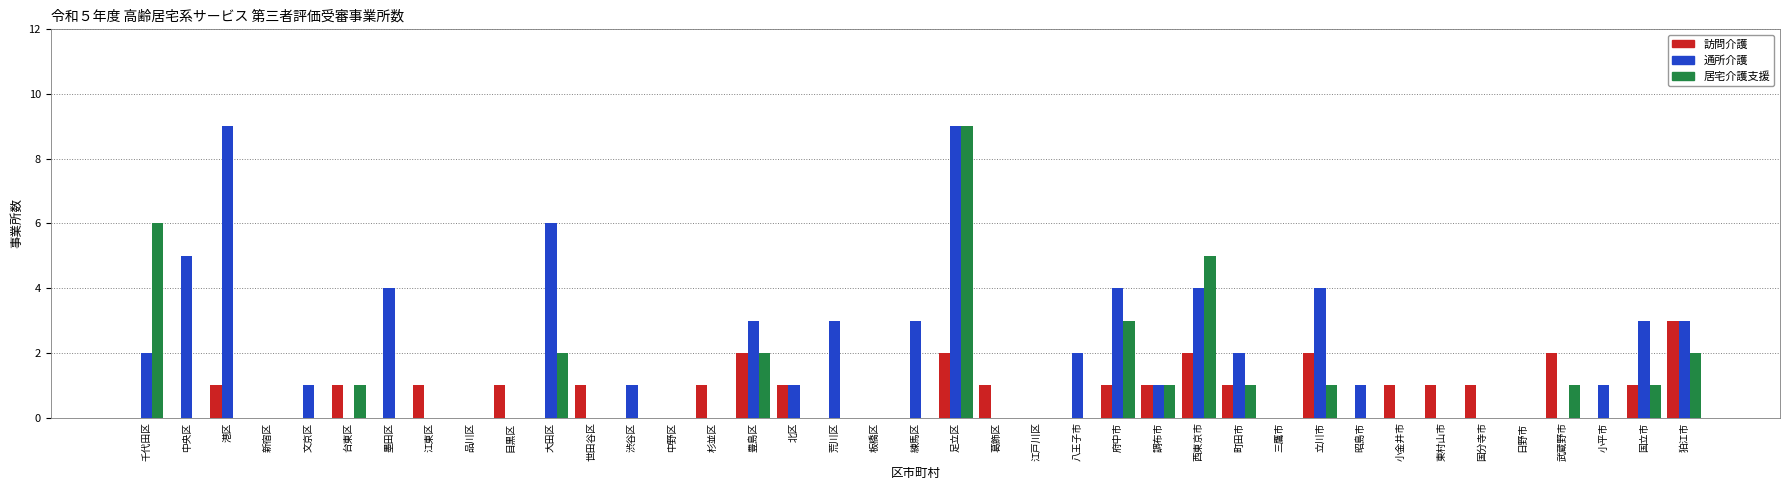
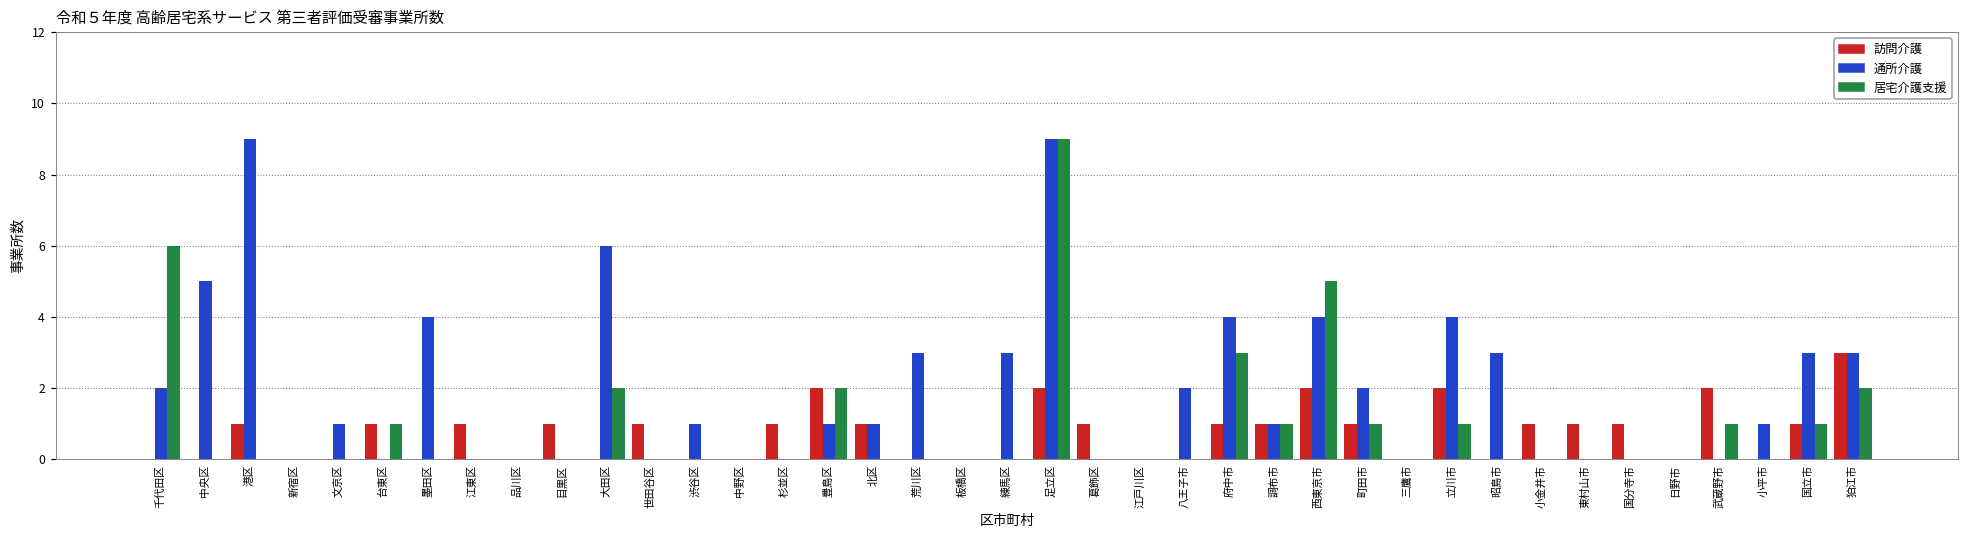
通所介護, 豊島区: 3 -> 1
通所介護, 昭島市: 1 -> 3
